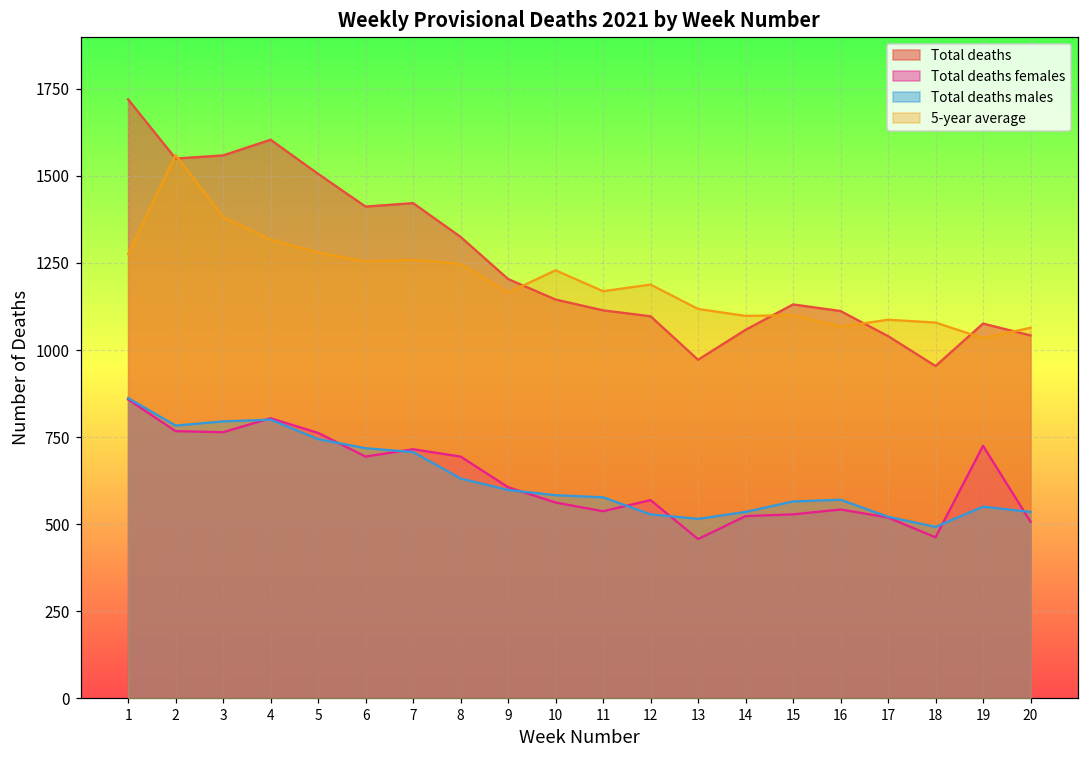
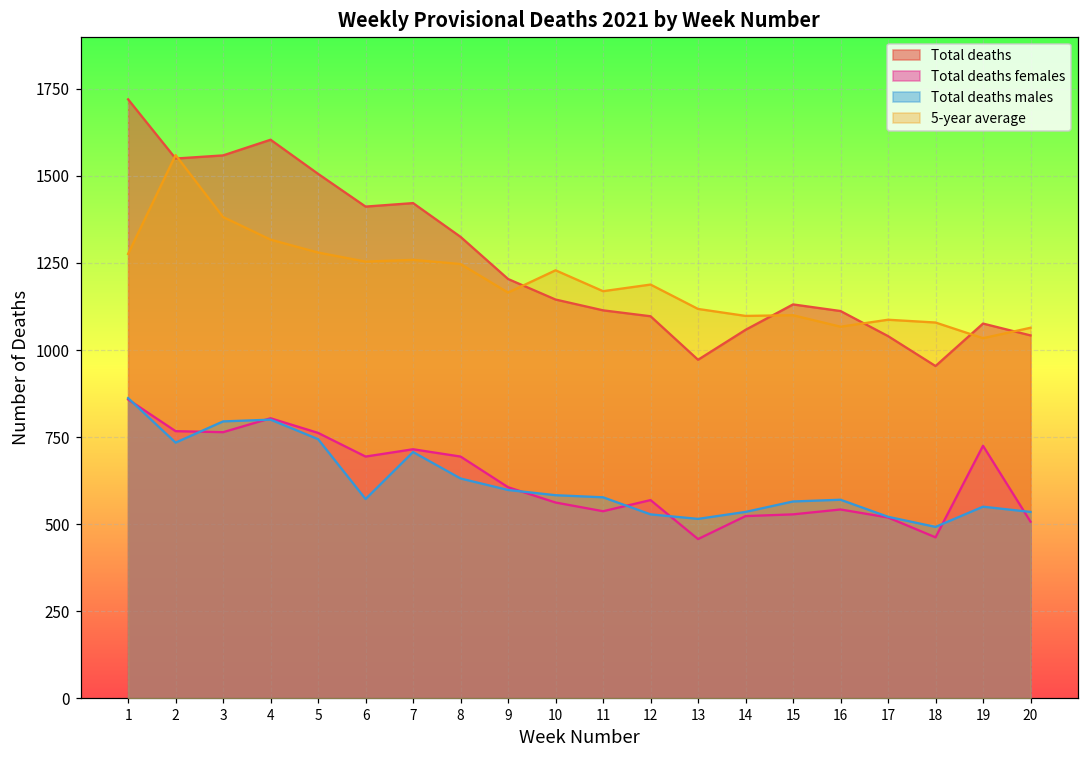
Total deaths males, 2: 780 -> 730
Total deaths males, 6: 720 -> 570
